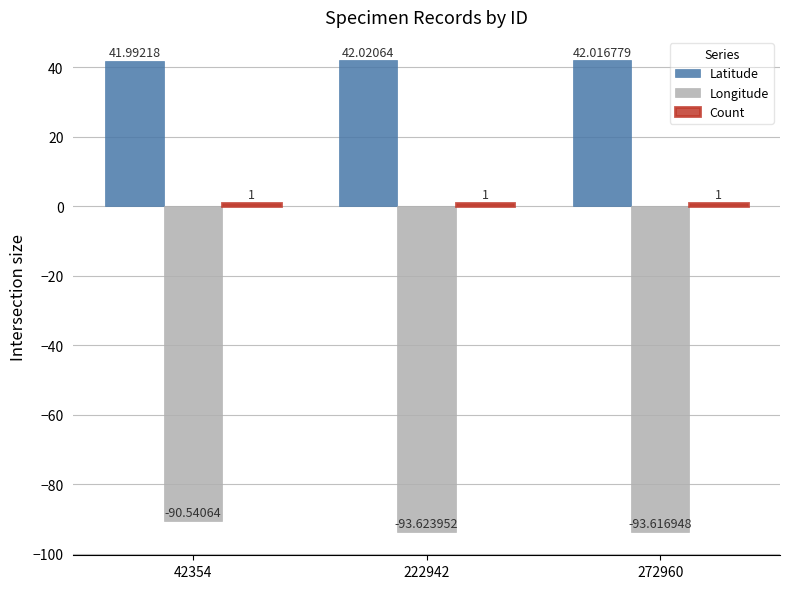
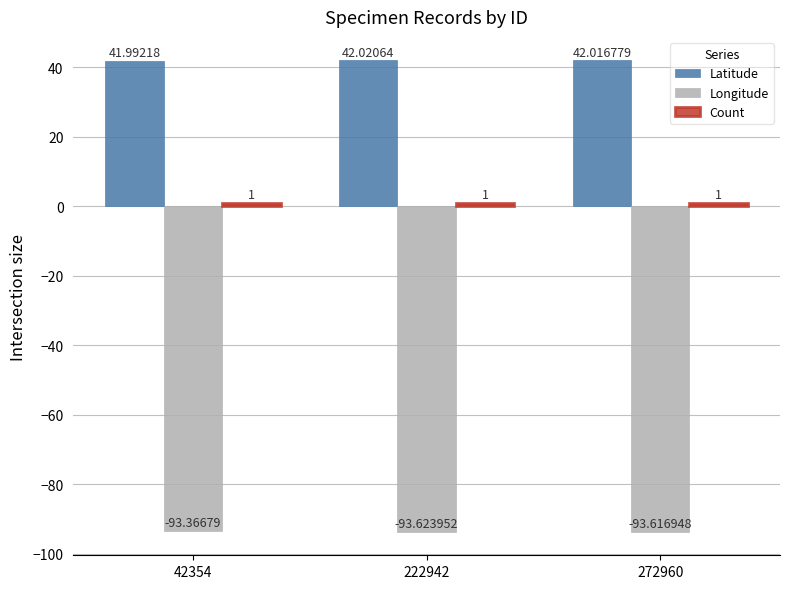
Longitude, 42354: -90.54064 -> -93.36679
